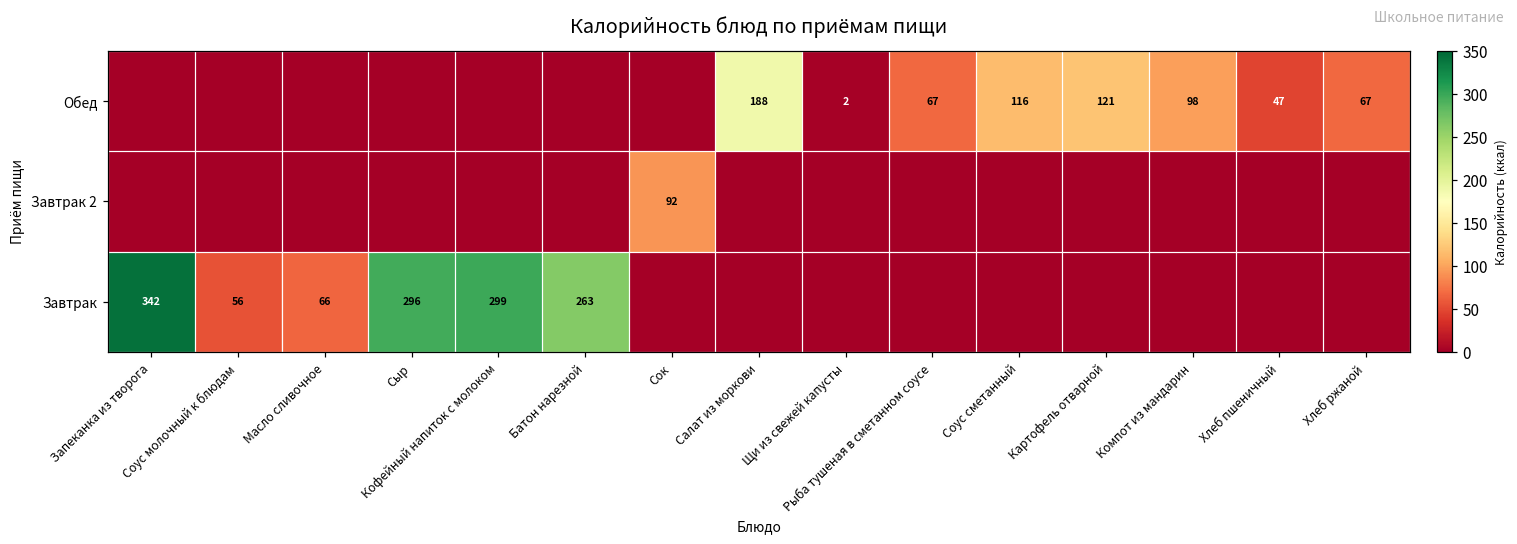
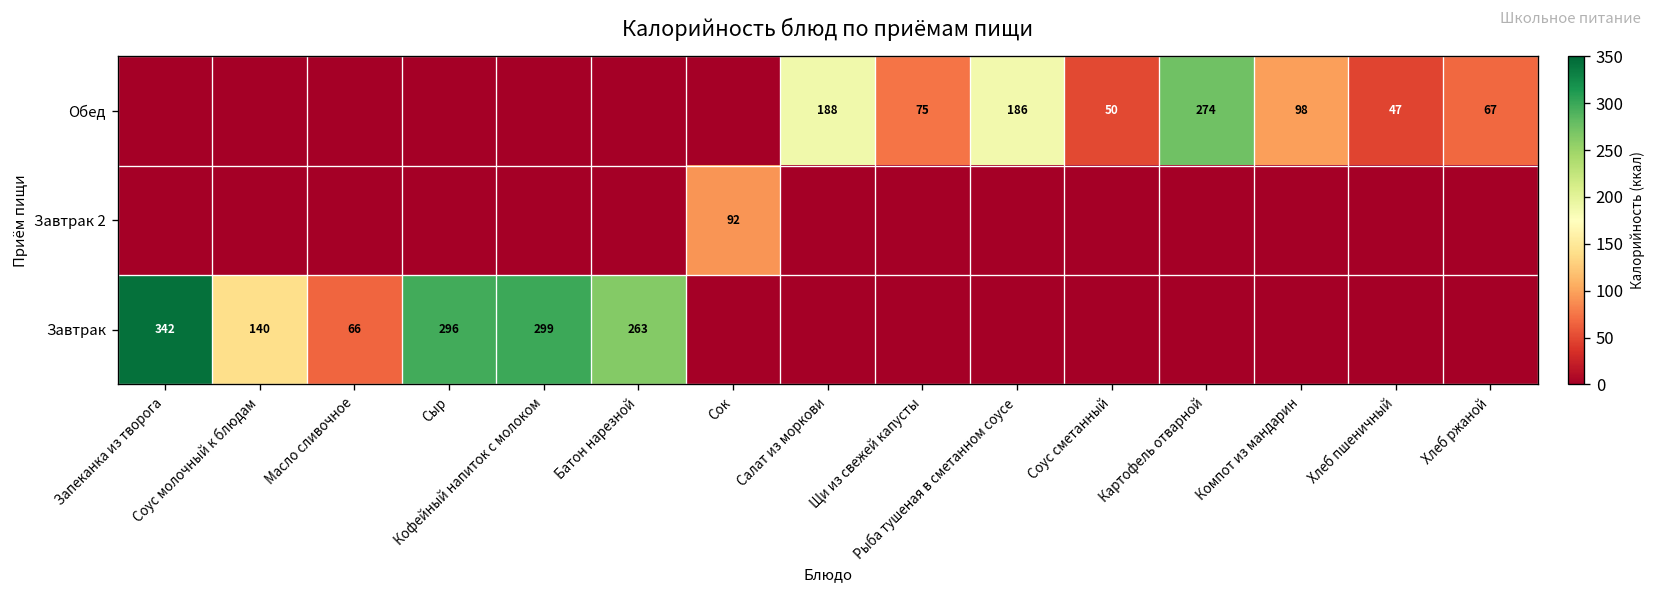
Обед, Щи из свежей капусты: 2 -> 75
Обед, Рыба тушеная в сметанном соусе: 67 -> 186
Обед, Соус сметанный: 116 -> 50
Обед, Картофель отварной: 121 -> 274
Завтрак, Соус молочный к блюдам: 56 -> 140
